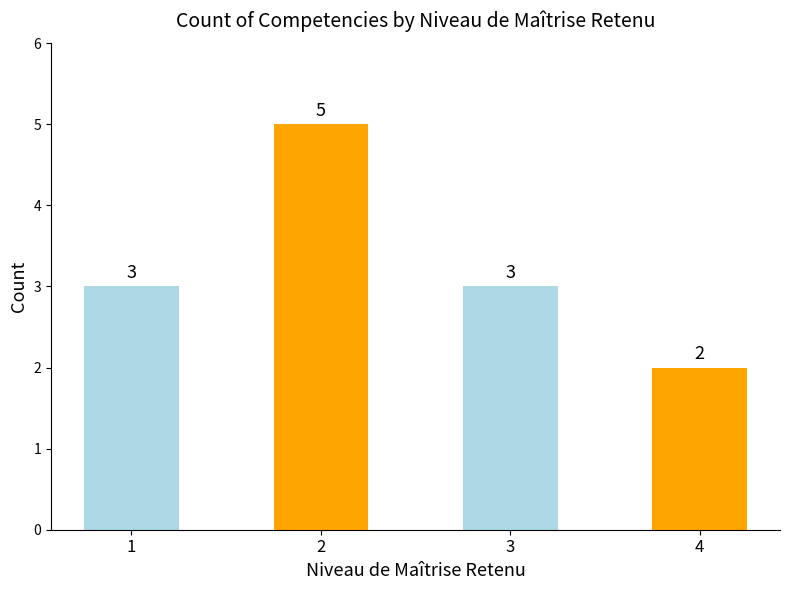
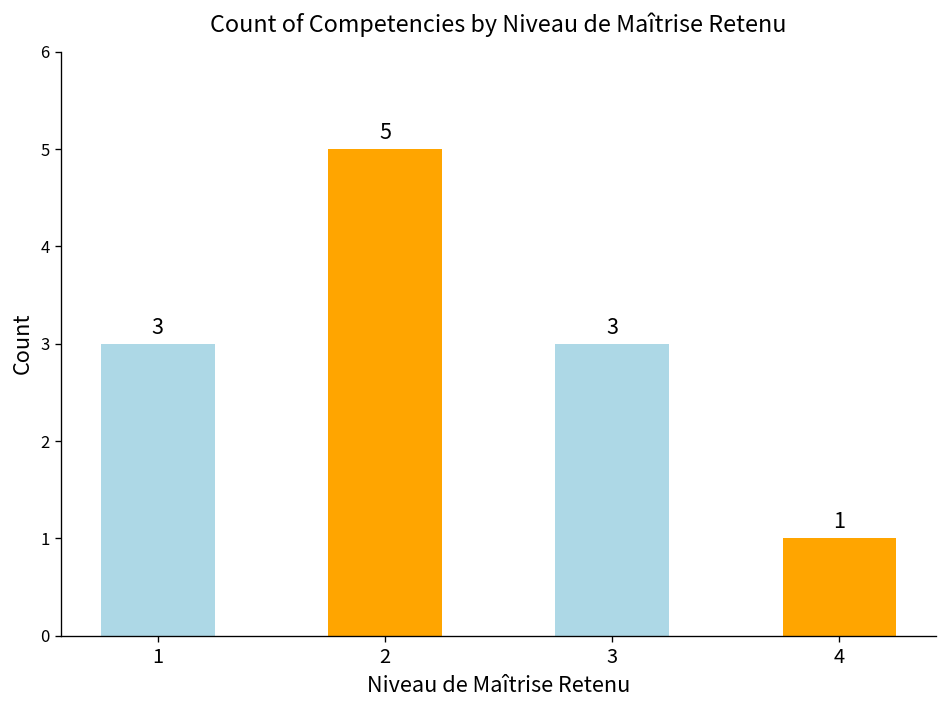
4: 2 -> 1
